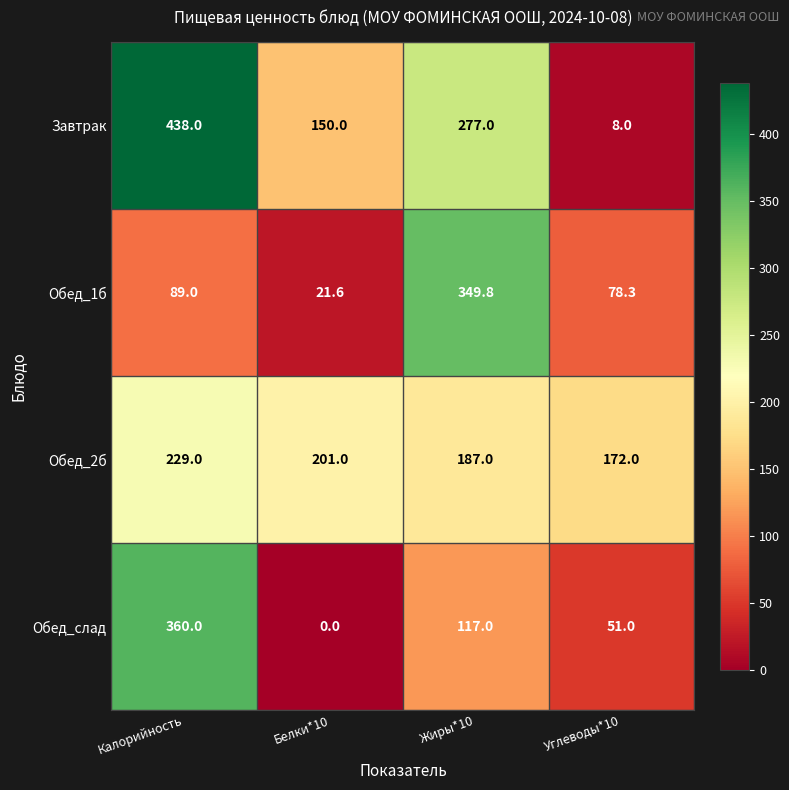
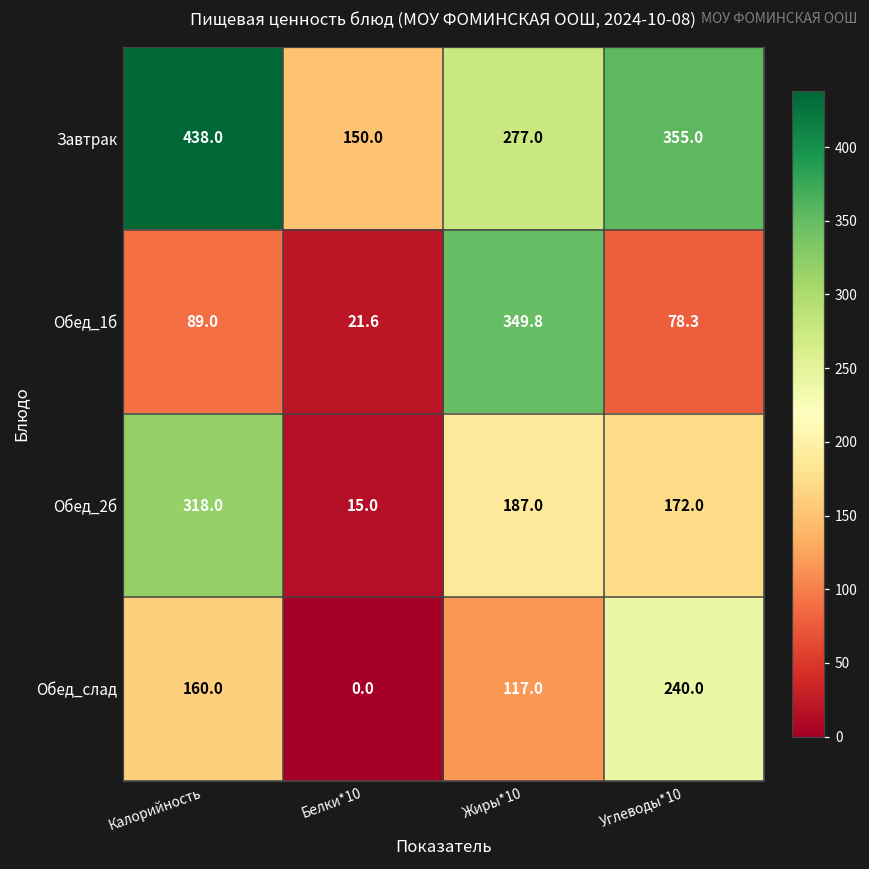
Завтрак, Углеводы*10: 8.0 -> 355.0
Обед_2б, Калорийность: 229.0 -> 318.0
Обед_2б, Белки*10: 201.0 -> 15.0
Обед_слад, Калорийность: 360.0 -> 160.0
Обед_слад, Углеводы*10: 51.0 -> 240.0
